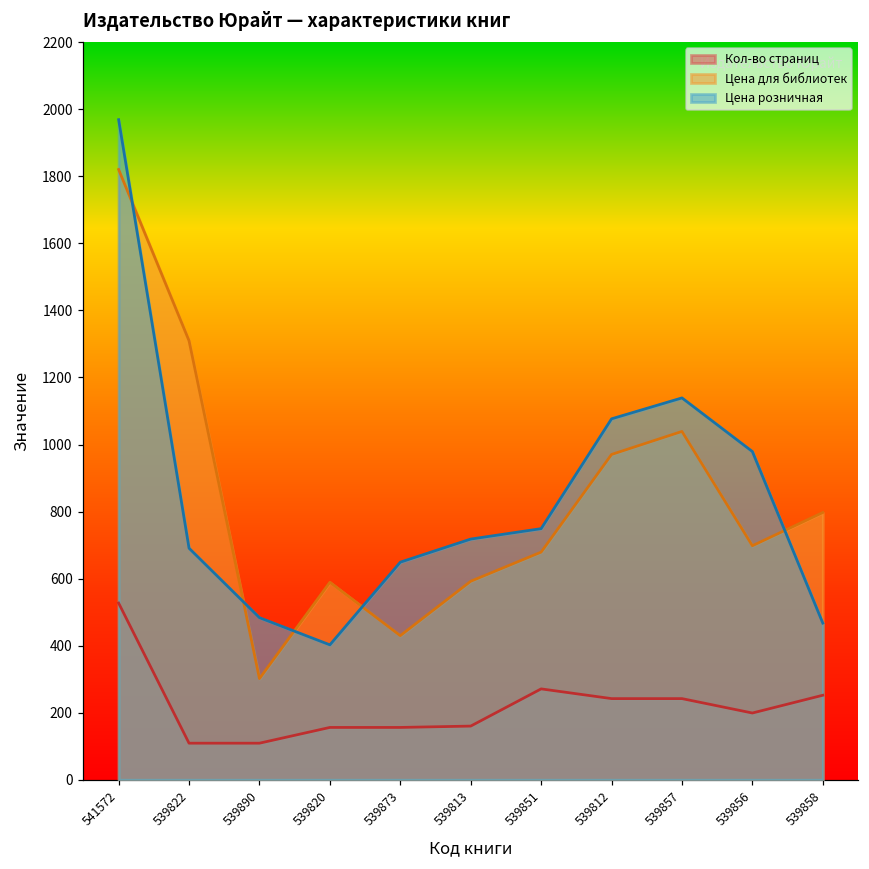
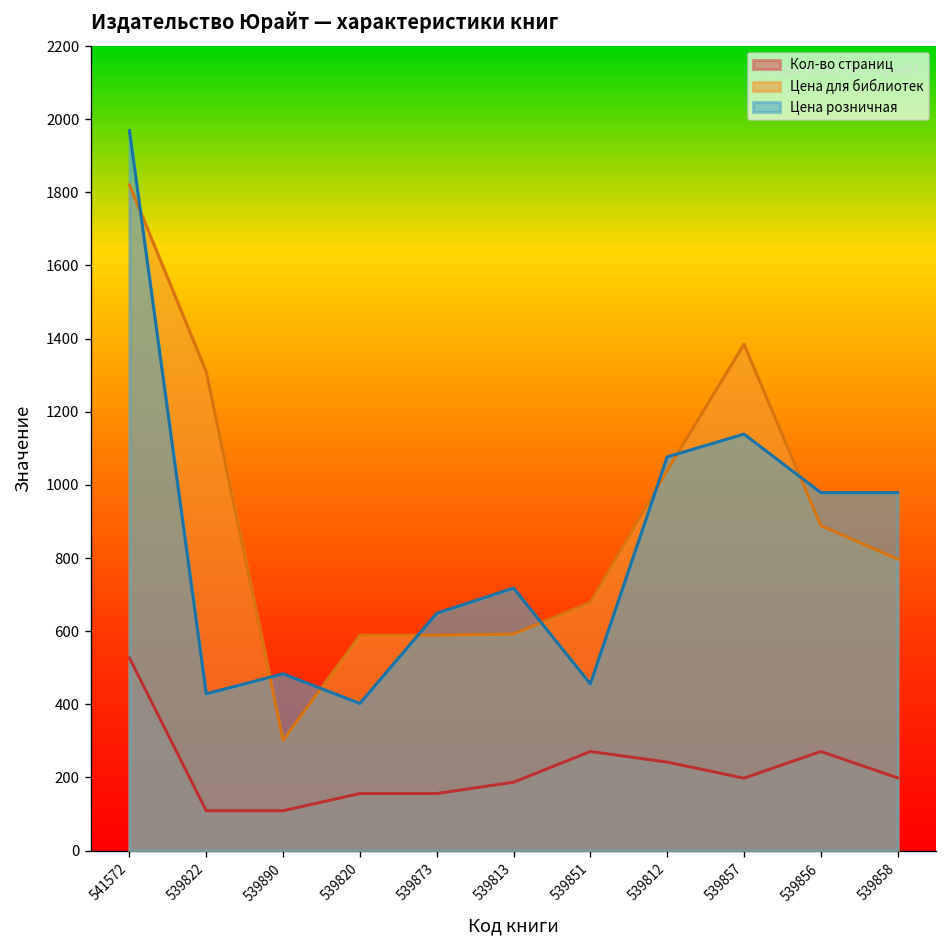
Цена розничная, 539822: 690 -> 430
Цена для библиотек, 539873: 430 -> 590
Кол-во страниц, 539813: 160 -> 190
Цена розничная, 539851: 750 -> 460
Цена для библиотек, 539812: 970 -> 1040
Кол-во страниц, 539857: 240 -> 200
Цена для библиотек, 539857: 1040 -> 1380
Кол-во страниц, 539856: 200 -> 270
Цена для библиотек, 539856: 700 -> 890
Кол-во страниц, 539858: 250 -> 200
Цена розничная, 539858: 470 -> 980
